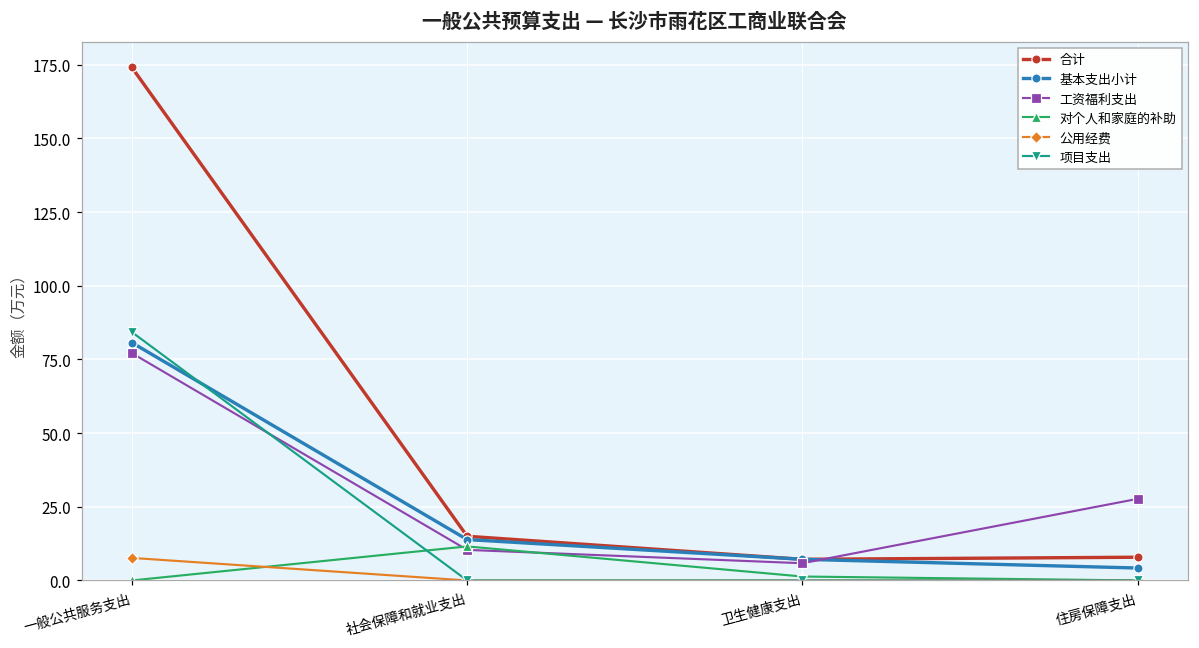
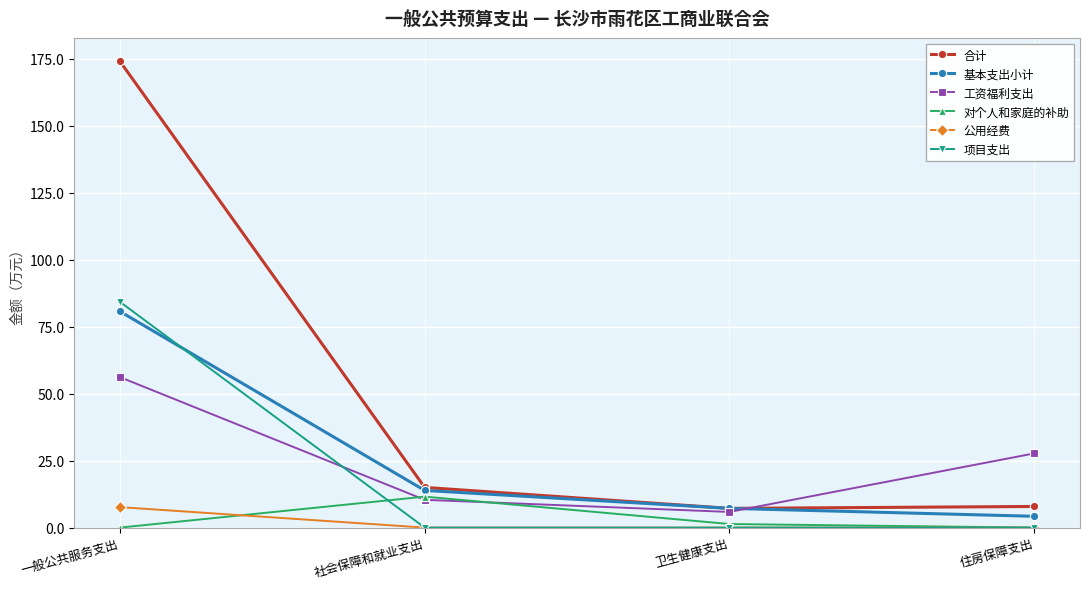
工资福利支出, 一般公共服务支出: 77 -> 56
